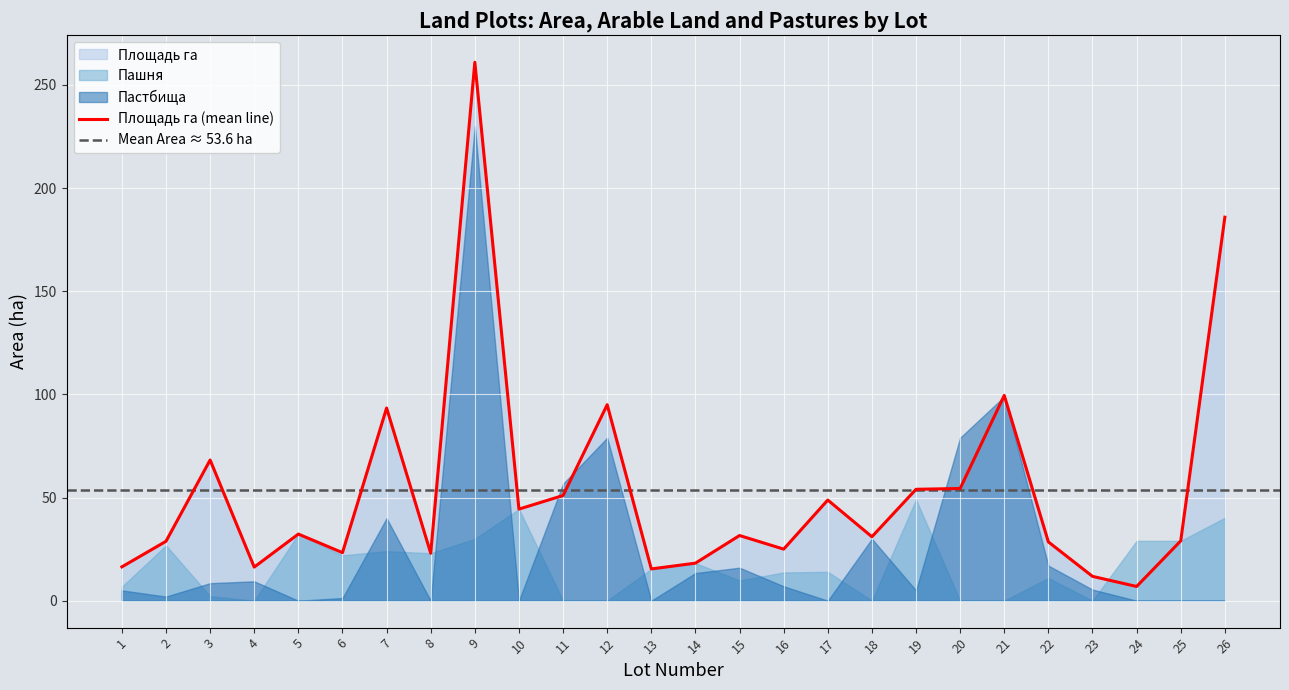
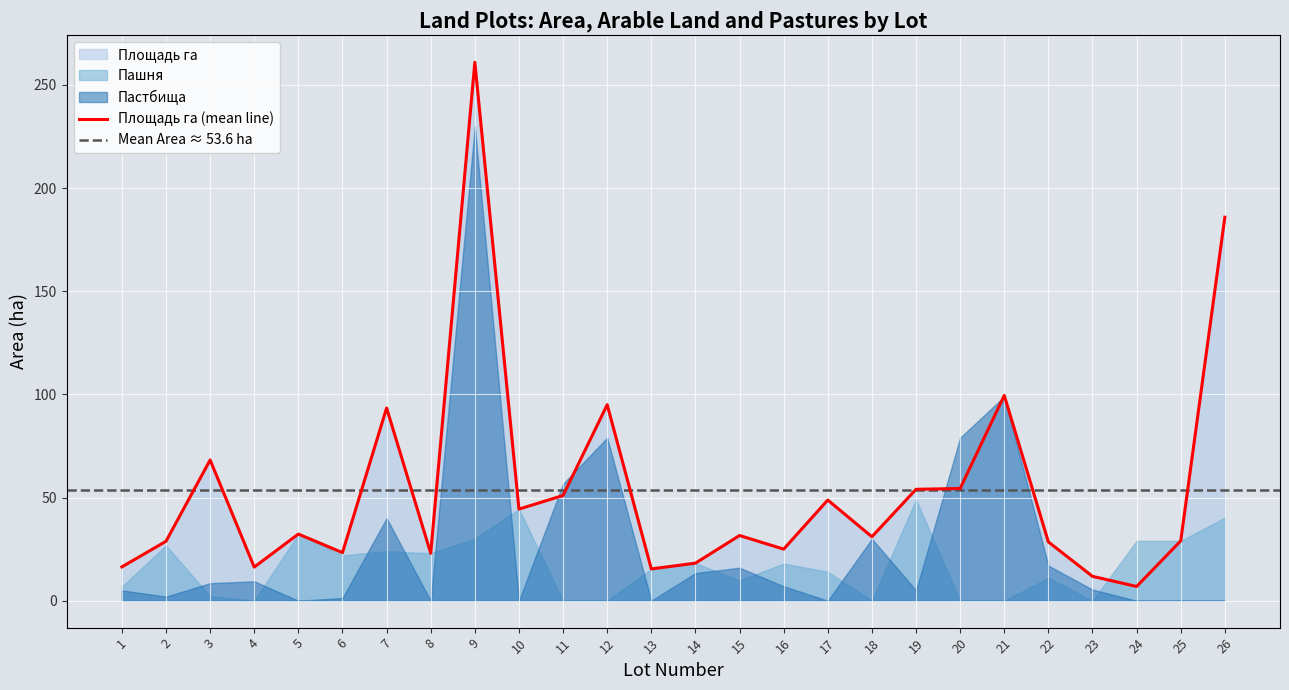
Пашня, 16: 14 -> 18
